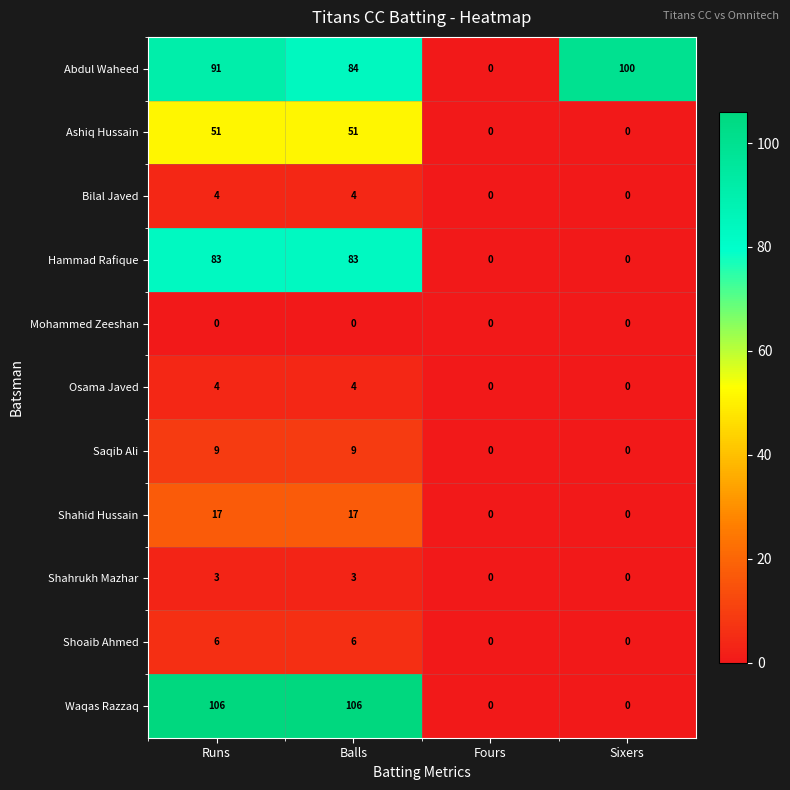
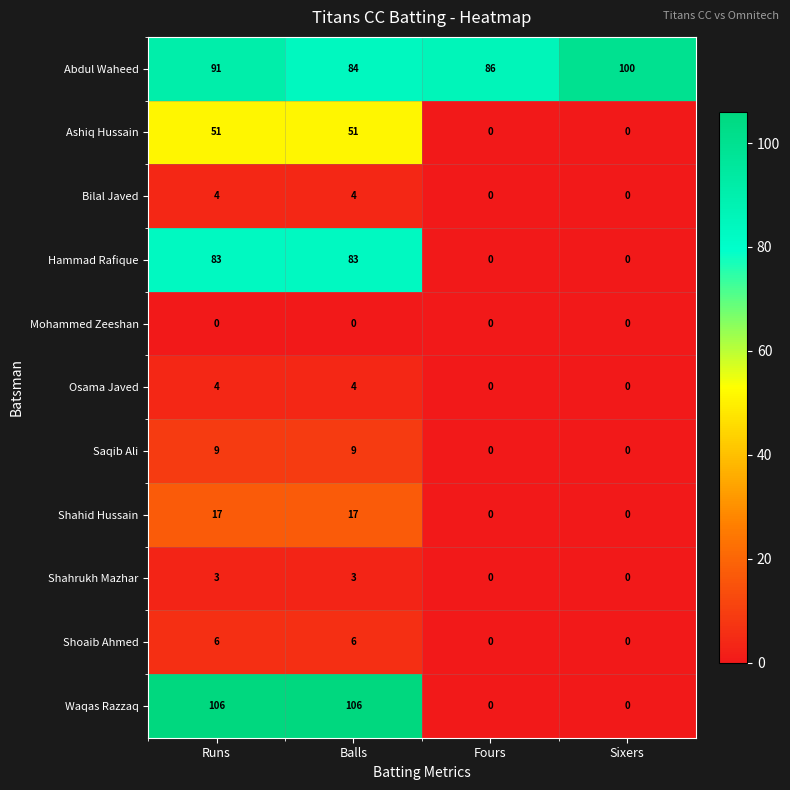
Abdul Waheed, Fours: 0 -> 86
